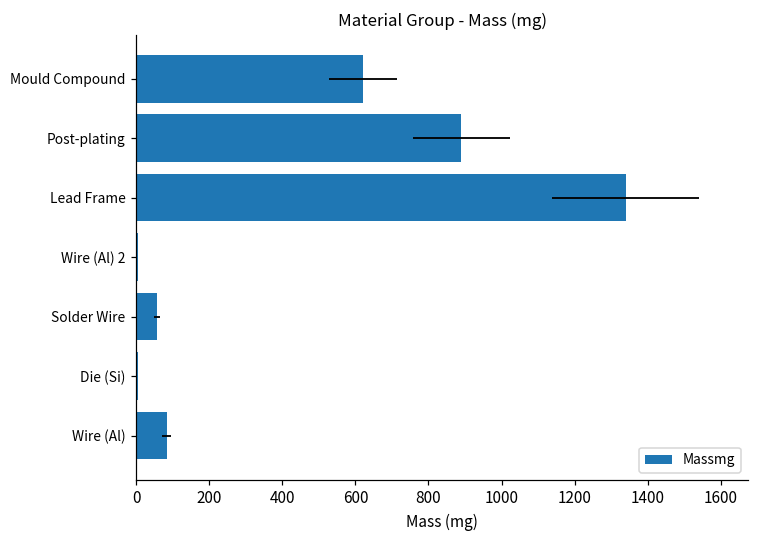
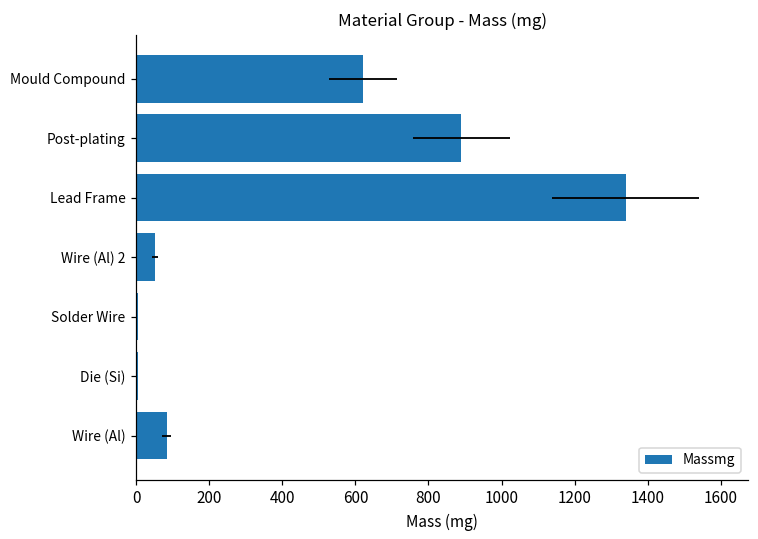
Wire (Al) 2: 0 -> 50
Solder Wire: 60 -> 0
